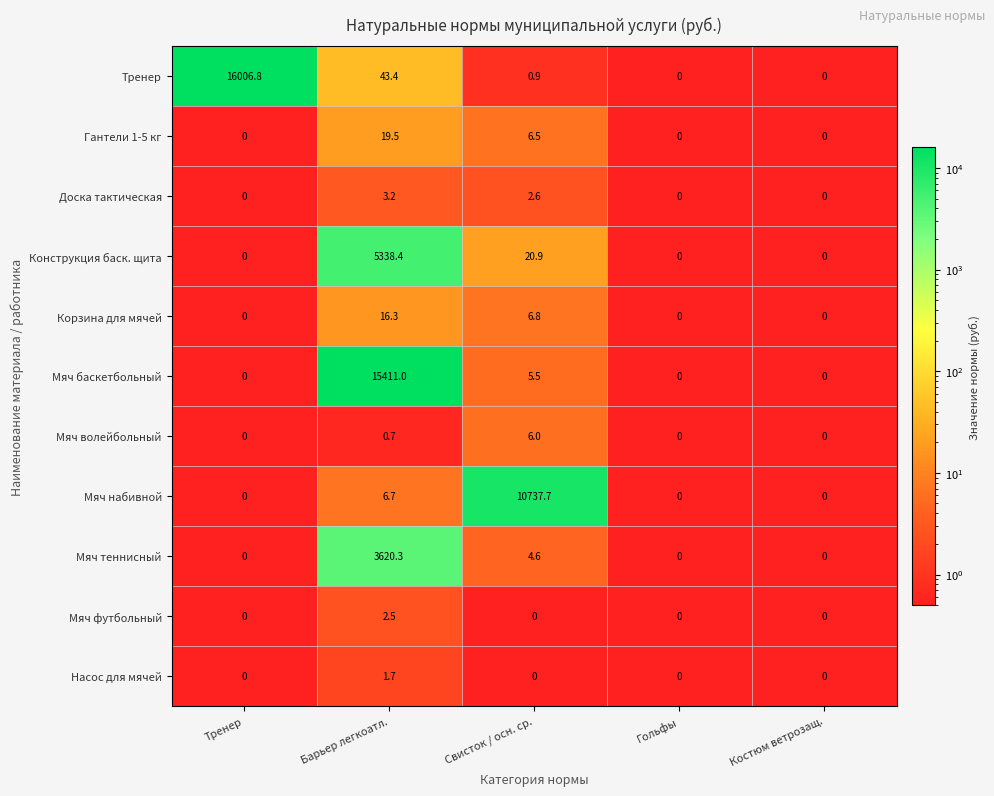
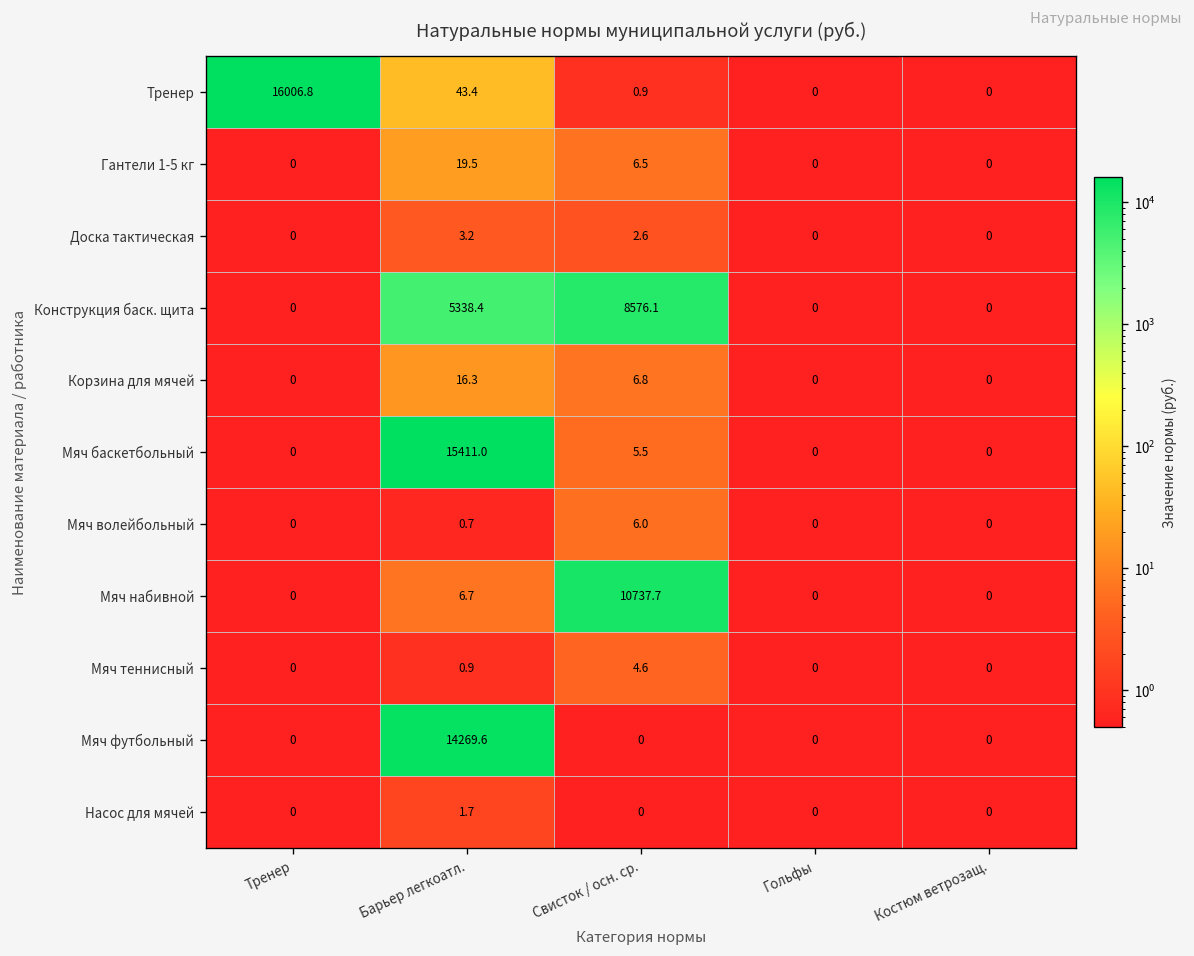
Конструкция баск. щита, Свисток / осн. ср.: 20.9 -> 8576.1
Мяч теннисный, Барьер легкоатл.: 3620.3 -> 0.9
Мяч футбольный, Барьер легкоатл.: 2.5 -> 14269.6
